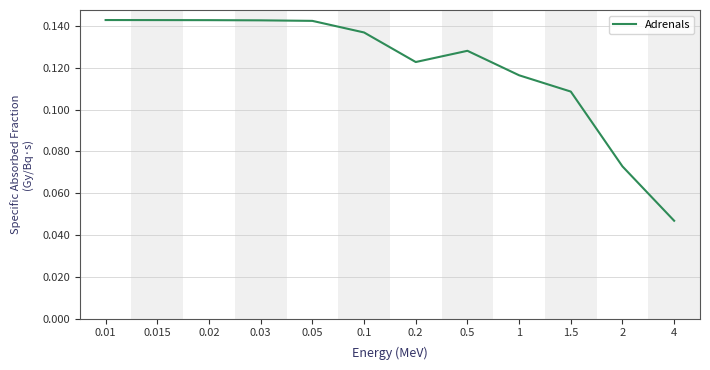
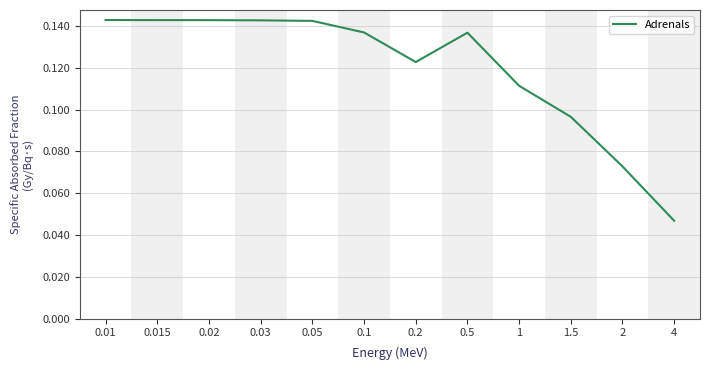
0.5: 0.128 -> 0.137
1: 0.116 -> 0.111
1.5: 0.109 -> 0.097
